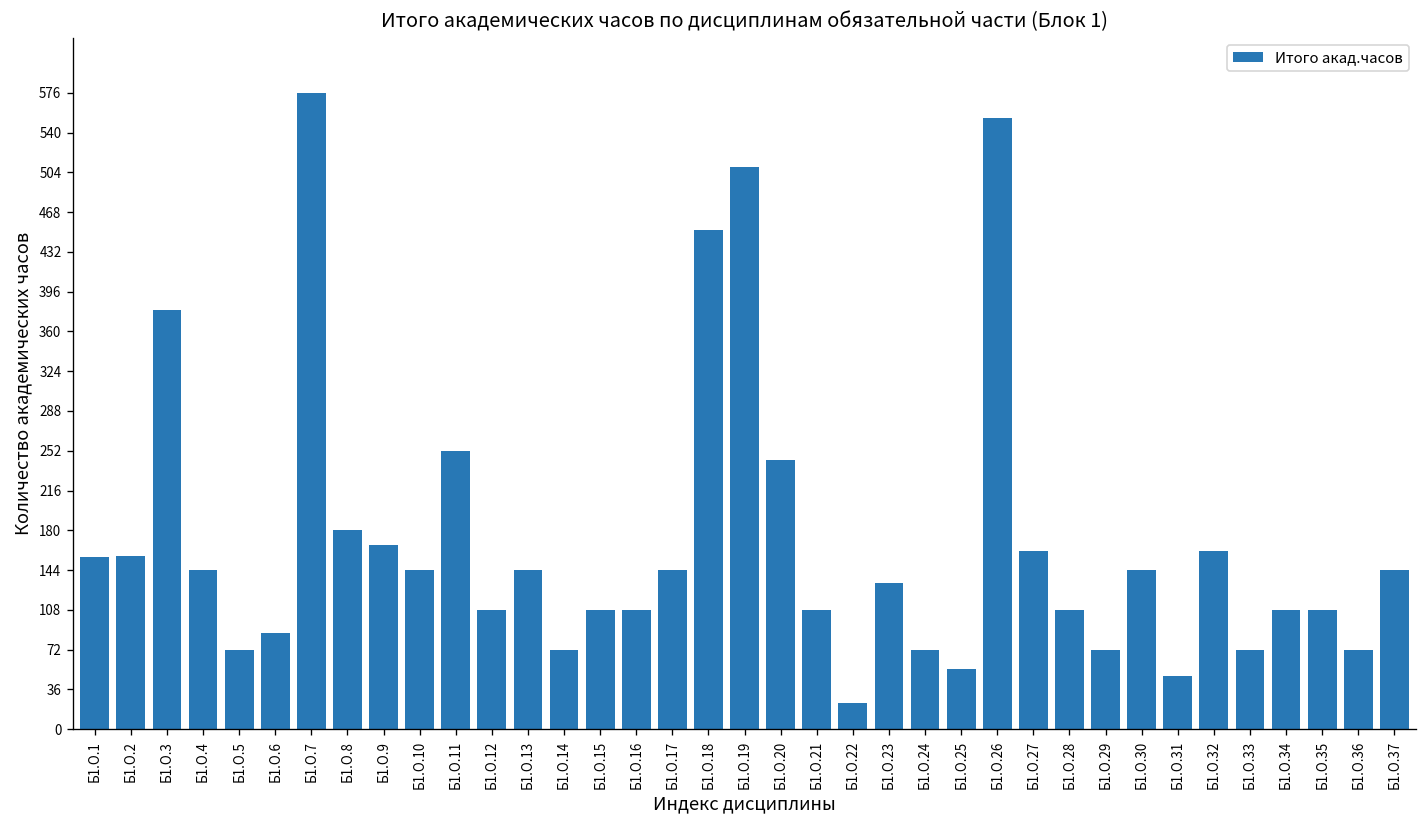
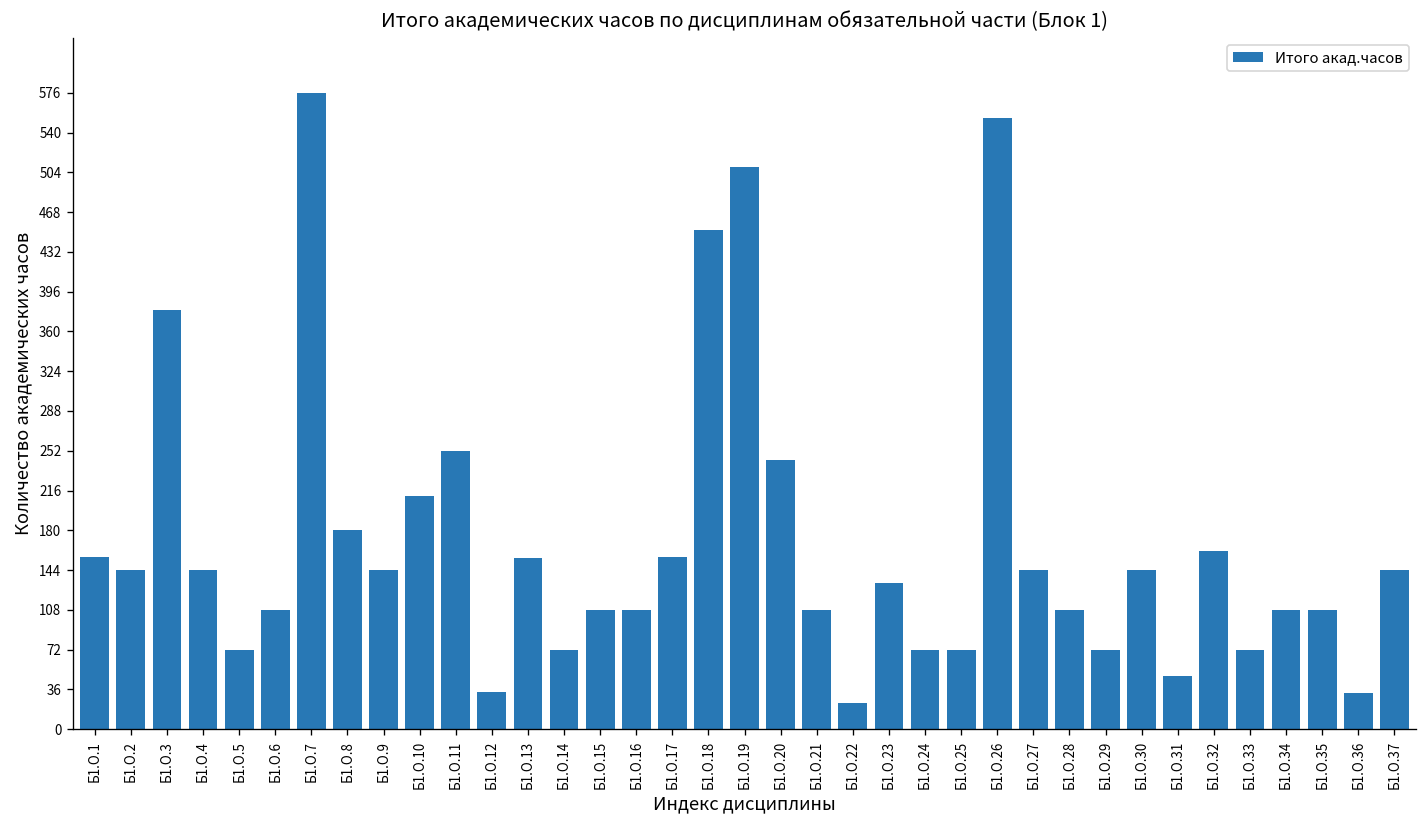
Б1.О.2: 160 -> 140
Б1.О.6: 90 -> 110
Б1.О.9: 170 -> 140
Б1.О.10: 140 -> 210
Б1.О.12: 110 -> 30
Б1.О.13: 140 -> 160
Б1.О.17: 140 -> 160
Б1.О.25: 50 -> 70
Б1.О.27: 160 -> 140
Б1.О.36: 70 -> 30
